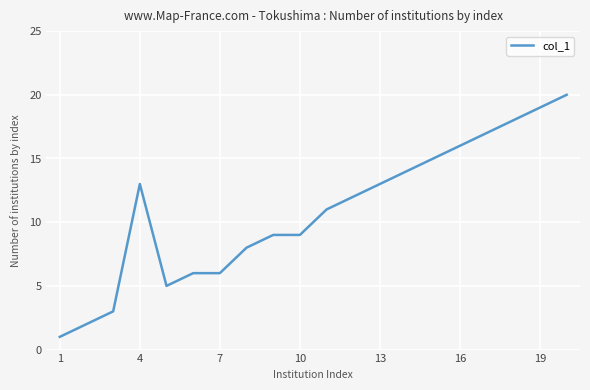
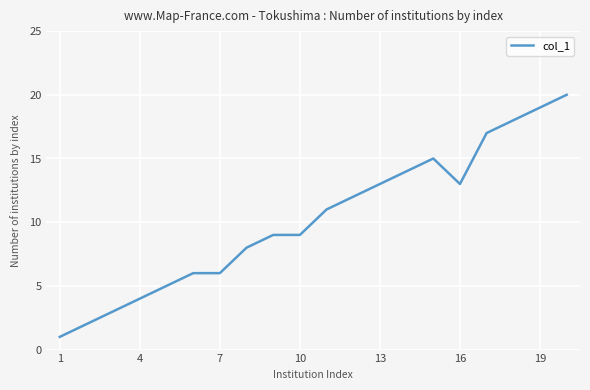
4: 13 -> 4
16: 16 -> 13
